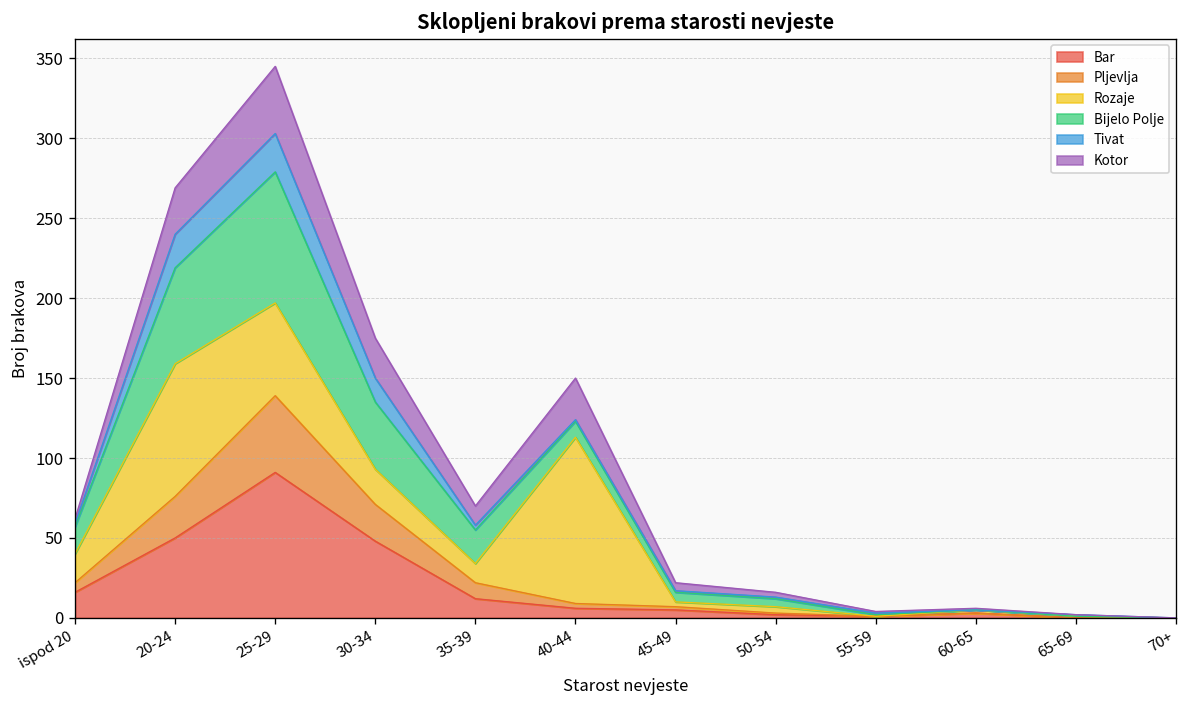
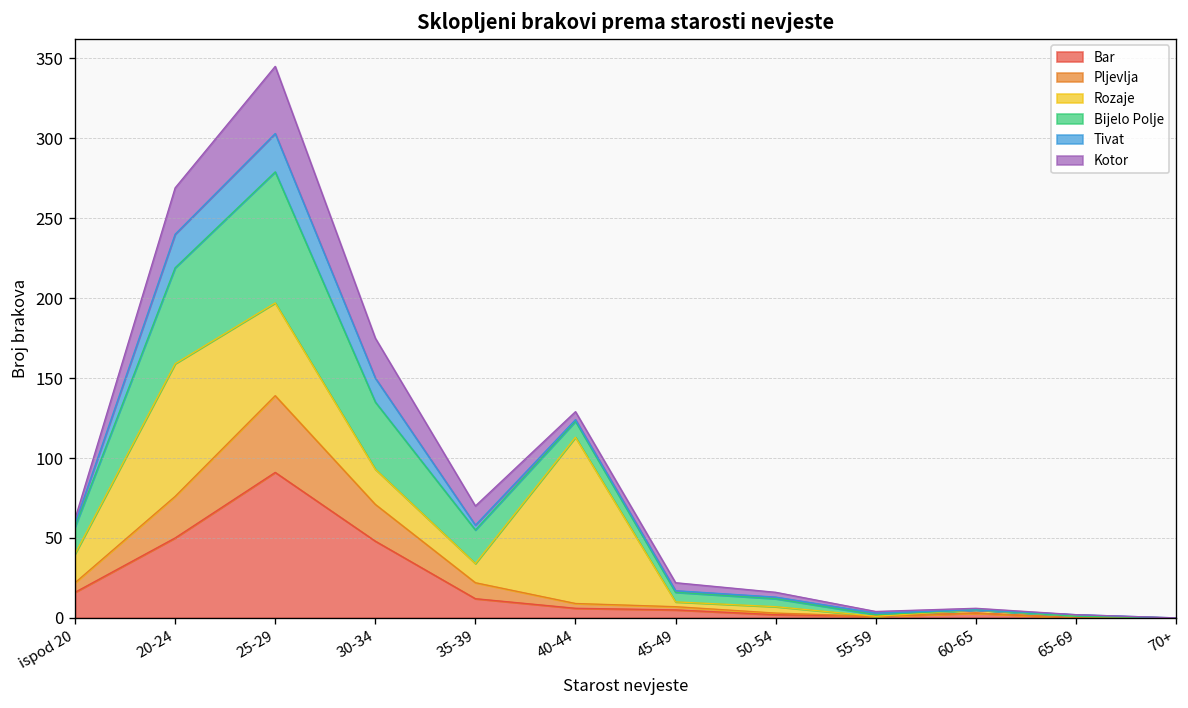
Kotor, 40-44: 26 -> 5
